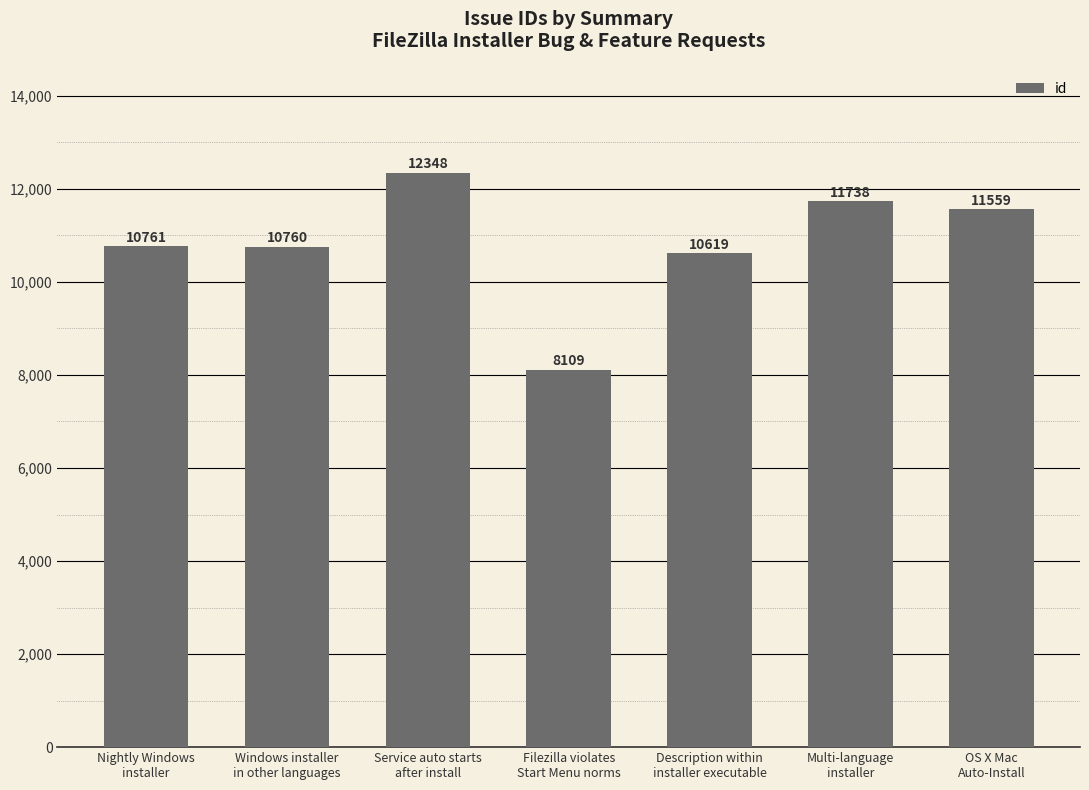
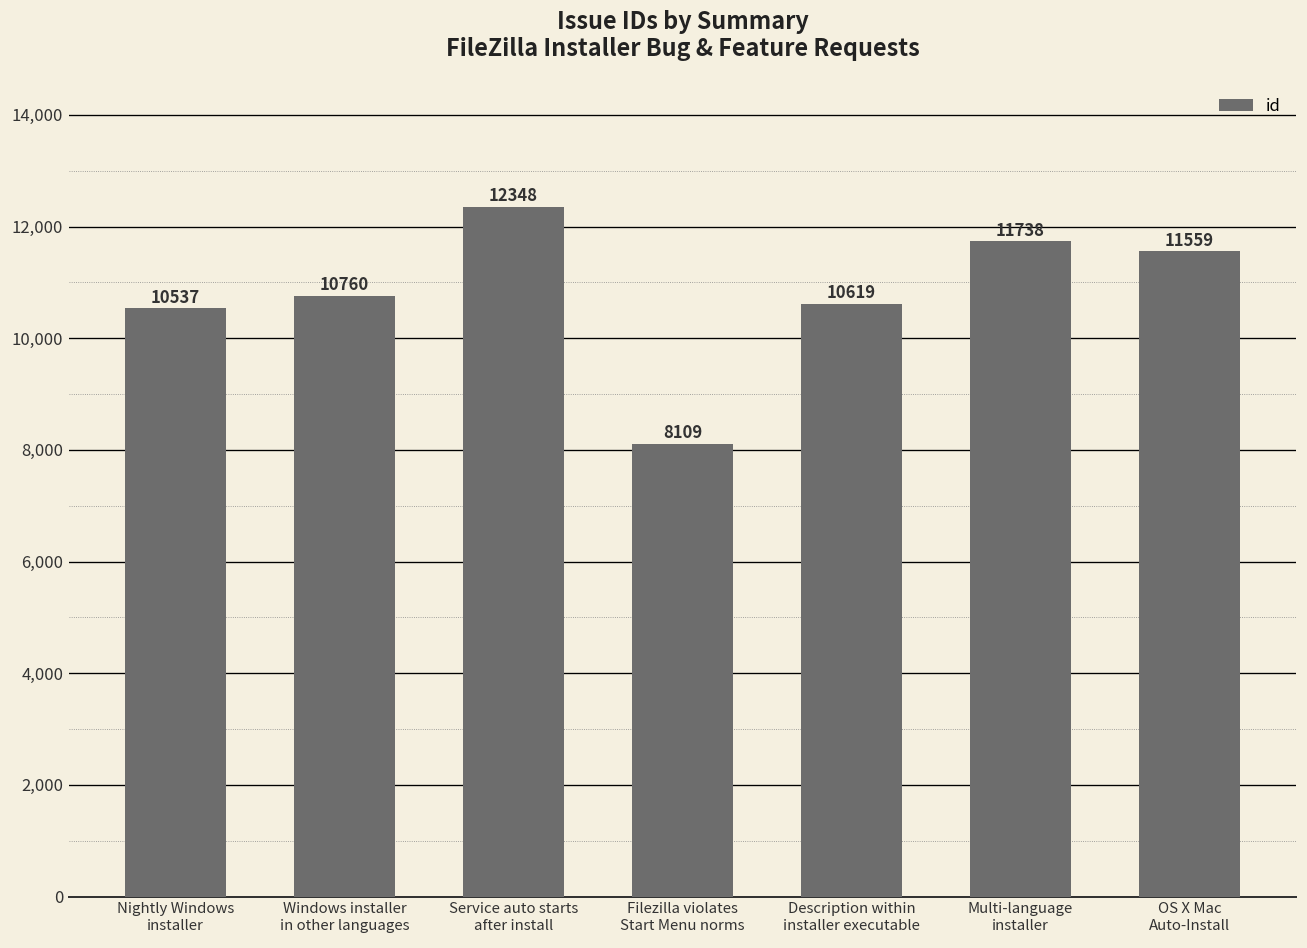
Nightly Windows installer: 10761 -> 10537
